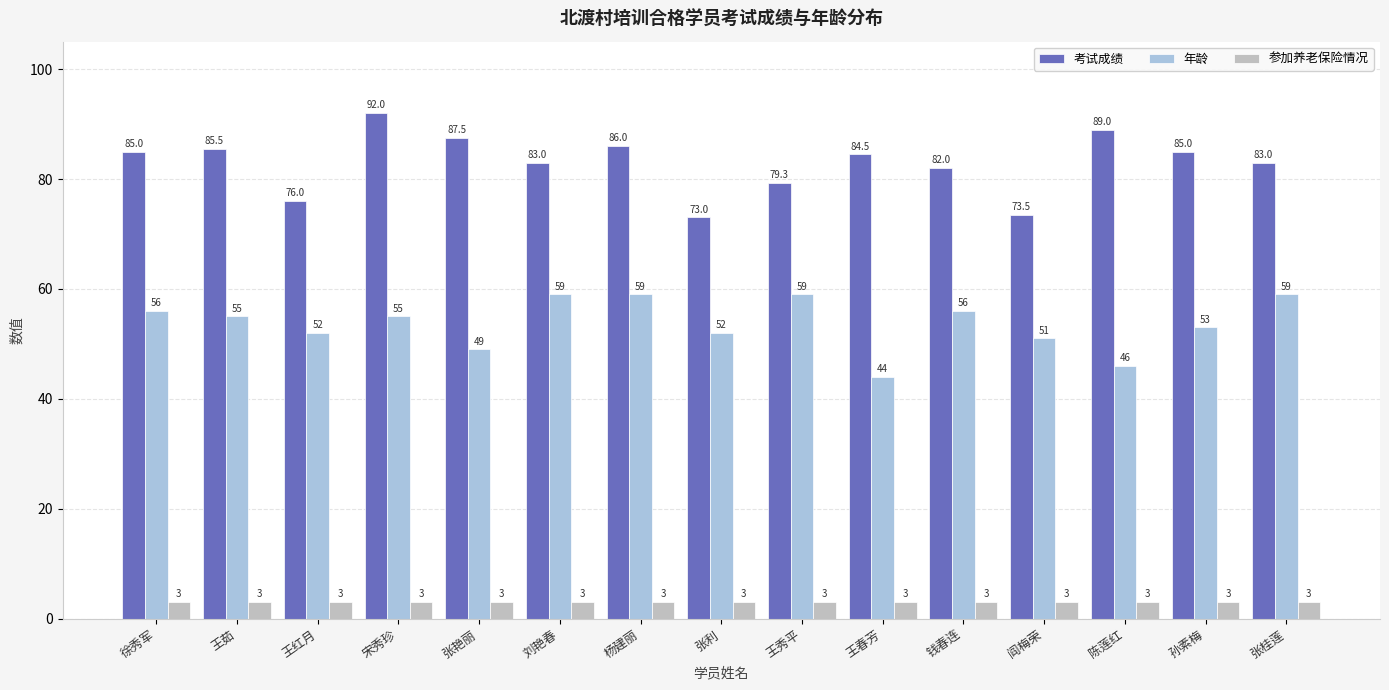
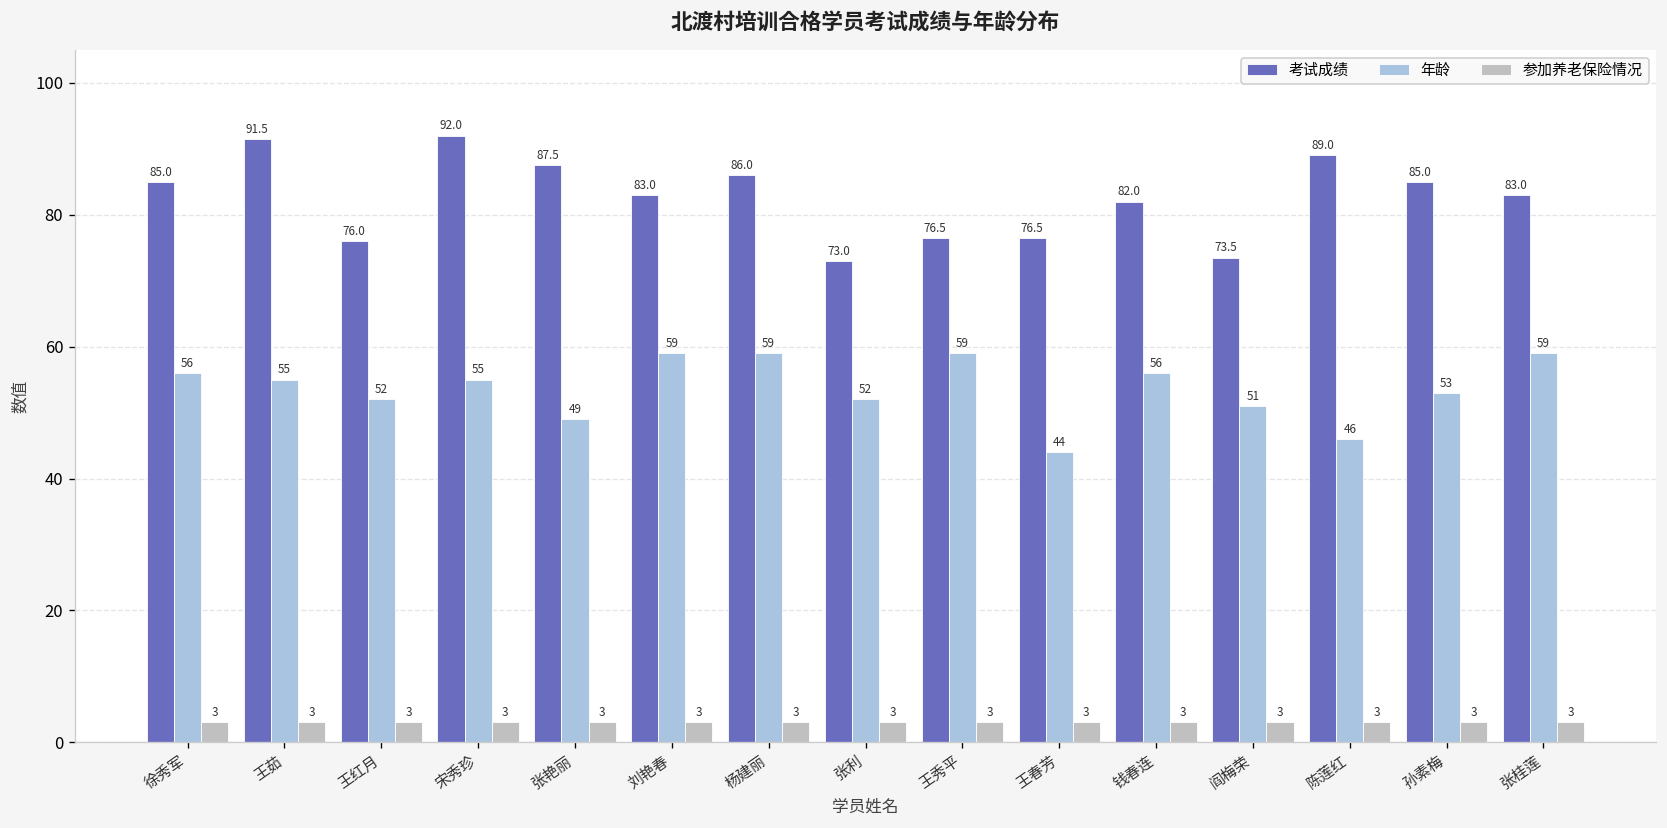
考试成绩, 王茹: 85.5 -> 91.5
考试成绩, 王秀平: 79.3 -> 76.5
考试成绩, 王春芳: 84.5 -> 76.5
